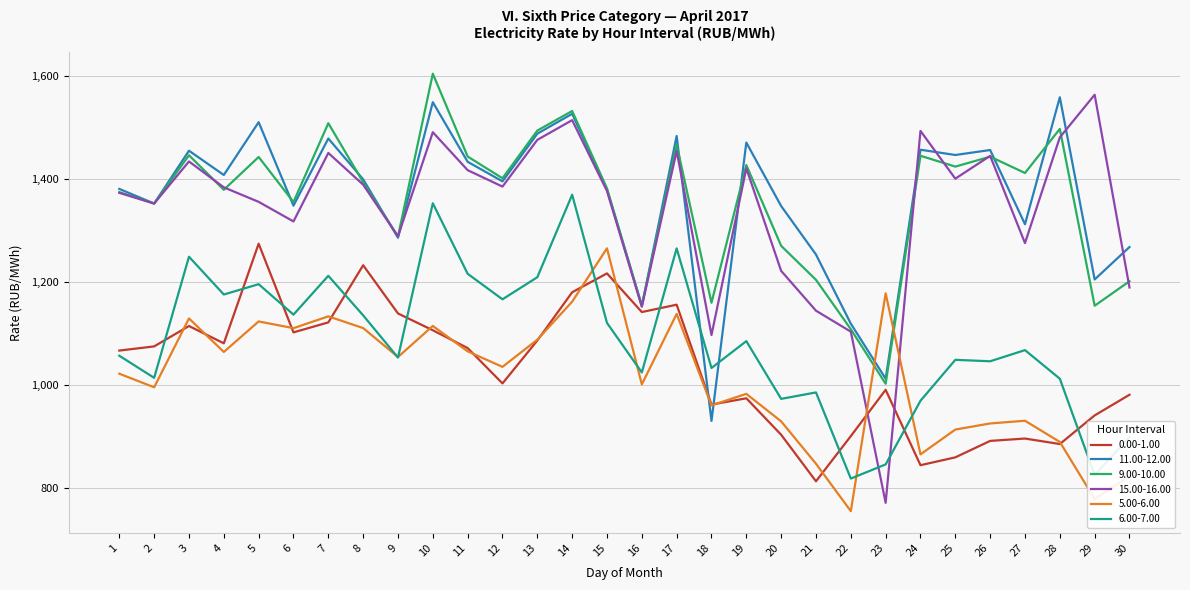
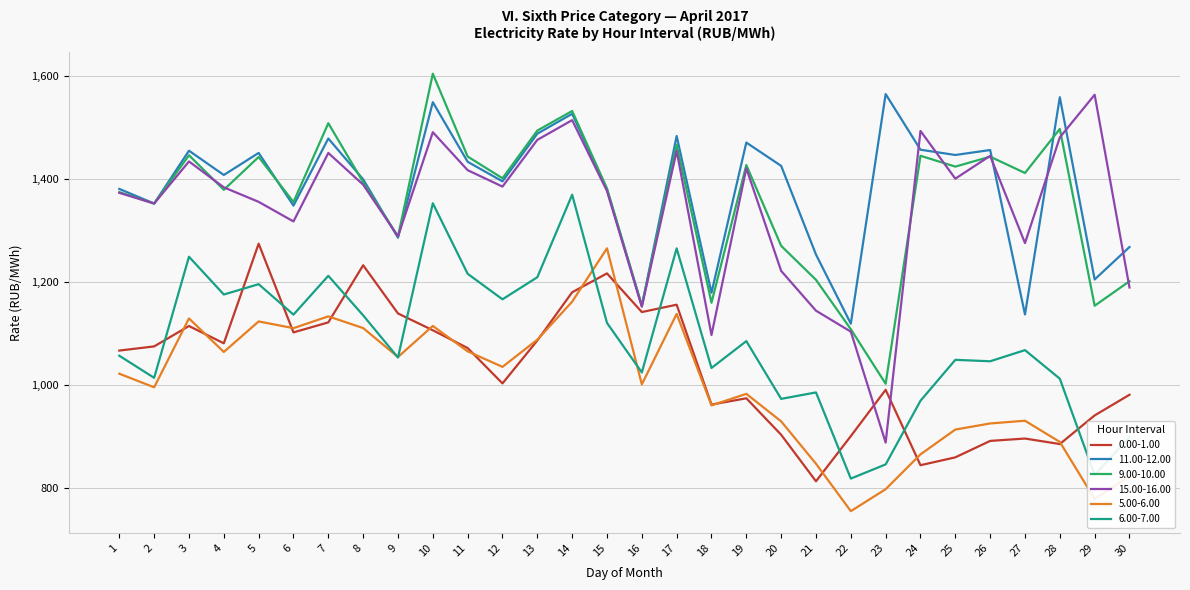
11.00-12.00, 5: 1,510 -> 1,450
11.00-12.00, 18: 930 -> 1,180
11.00-12.00, 20: 1,350 -> 1,420
11.00-12.00, 23: 1,010 -> 1,560
15.00-16.00, 23: 770 -> 890
5.00-6.00, 23: 1,180 -> 800
11.00-12.00, 27: 1,310 -> 1,140
